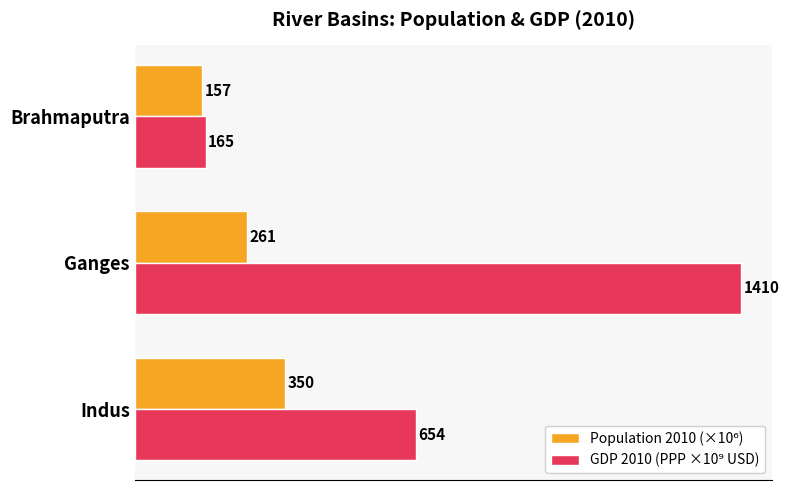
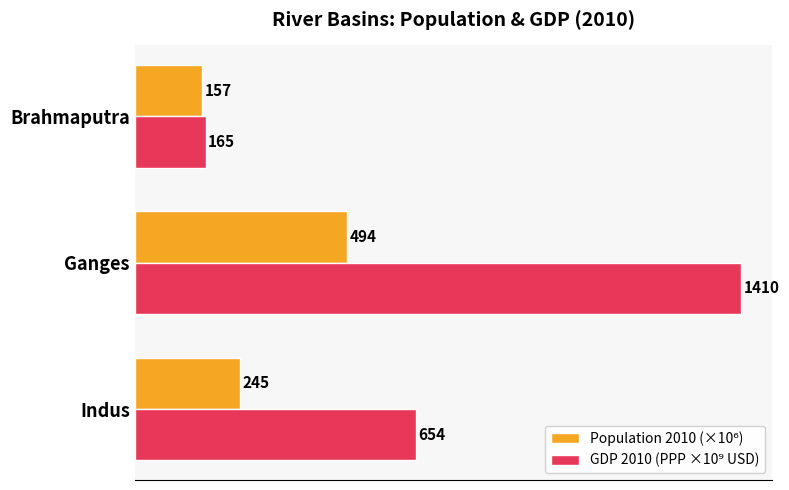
Population 2010 (×10⁶), Ganges: 261 -> 494
Population 2010 (×10⁶), Indus: 350 -> 245
